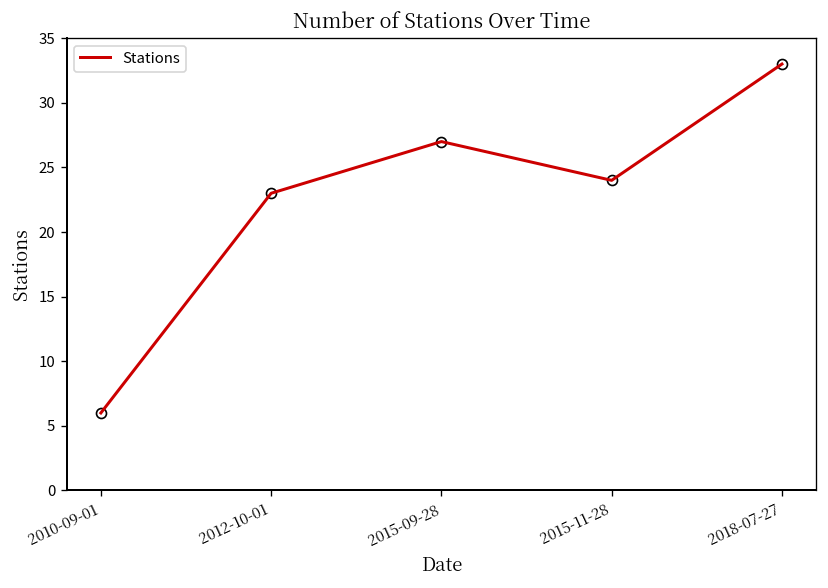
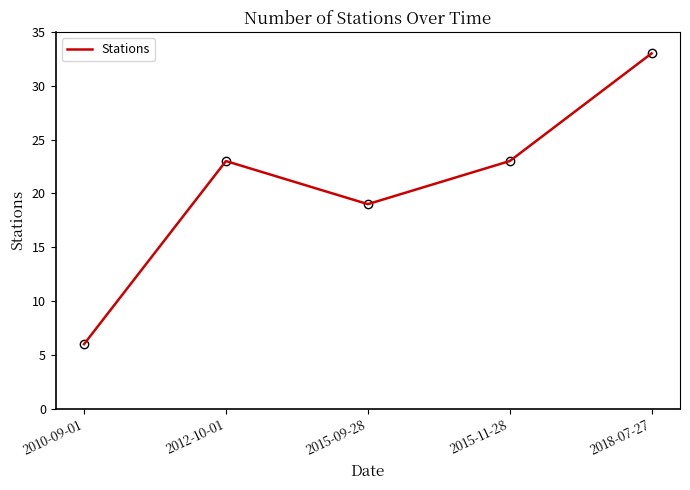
2015-09-28: 27 -> 19
2015-11-28: 24 -> 23
